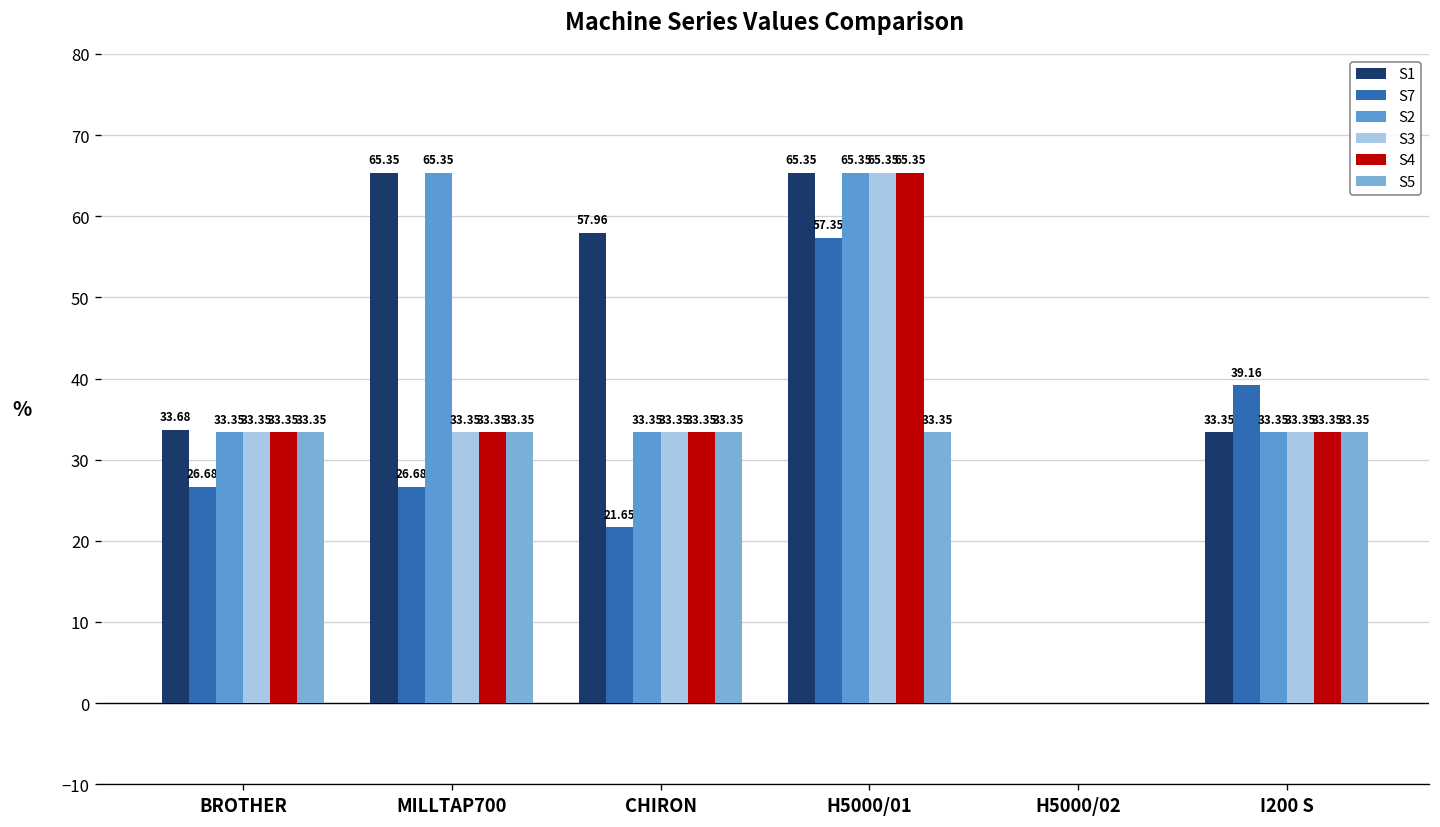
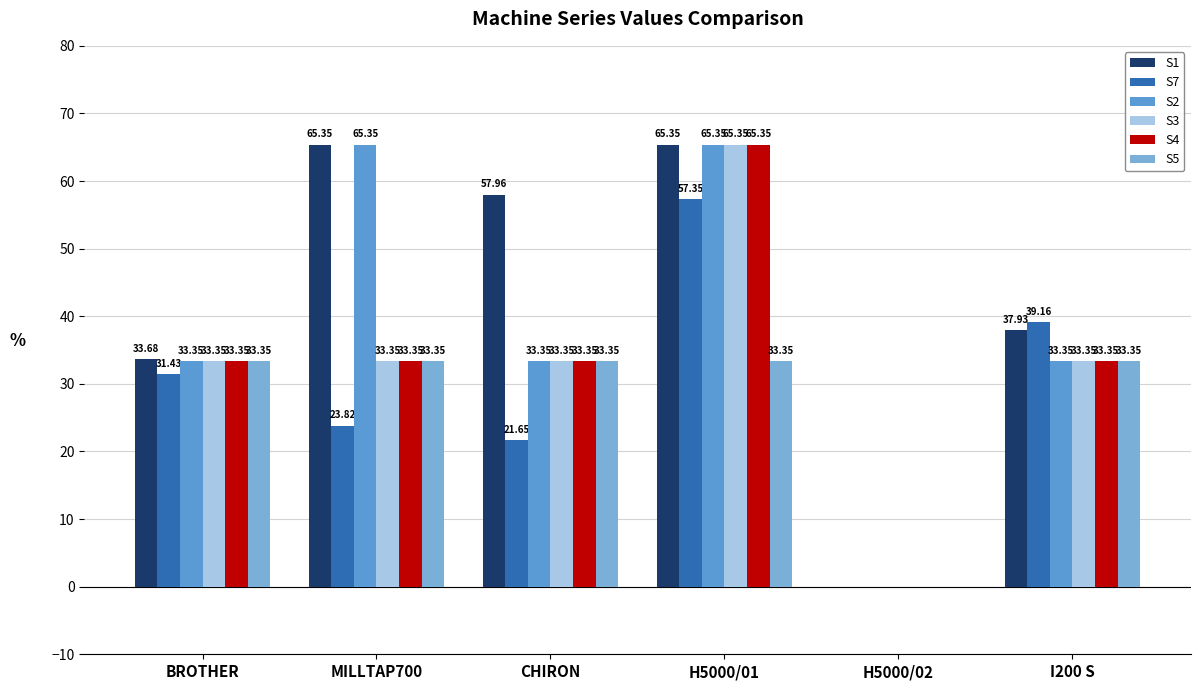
S7, BROTHER: 26.68 -> 31.43
S7, MILLTAP700: 26.68 -> 23.82
S1, I200 S: 33.35 -> 37.93
